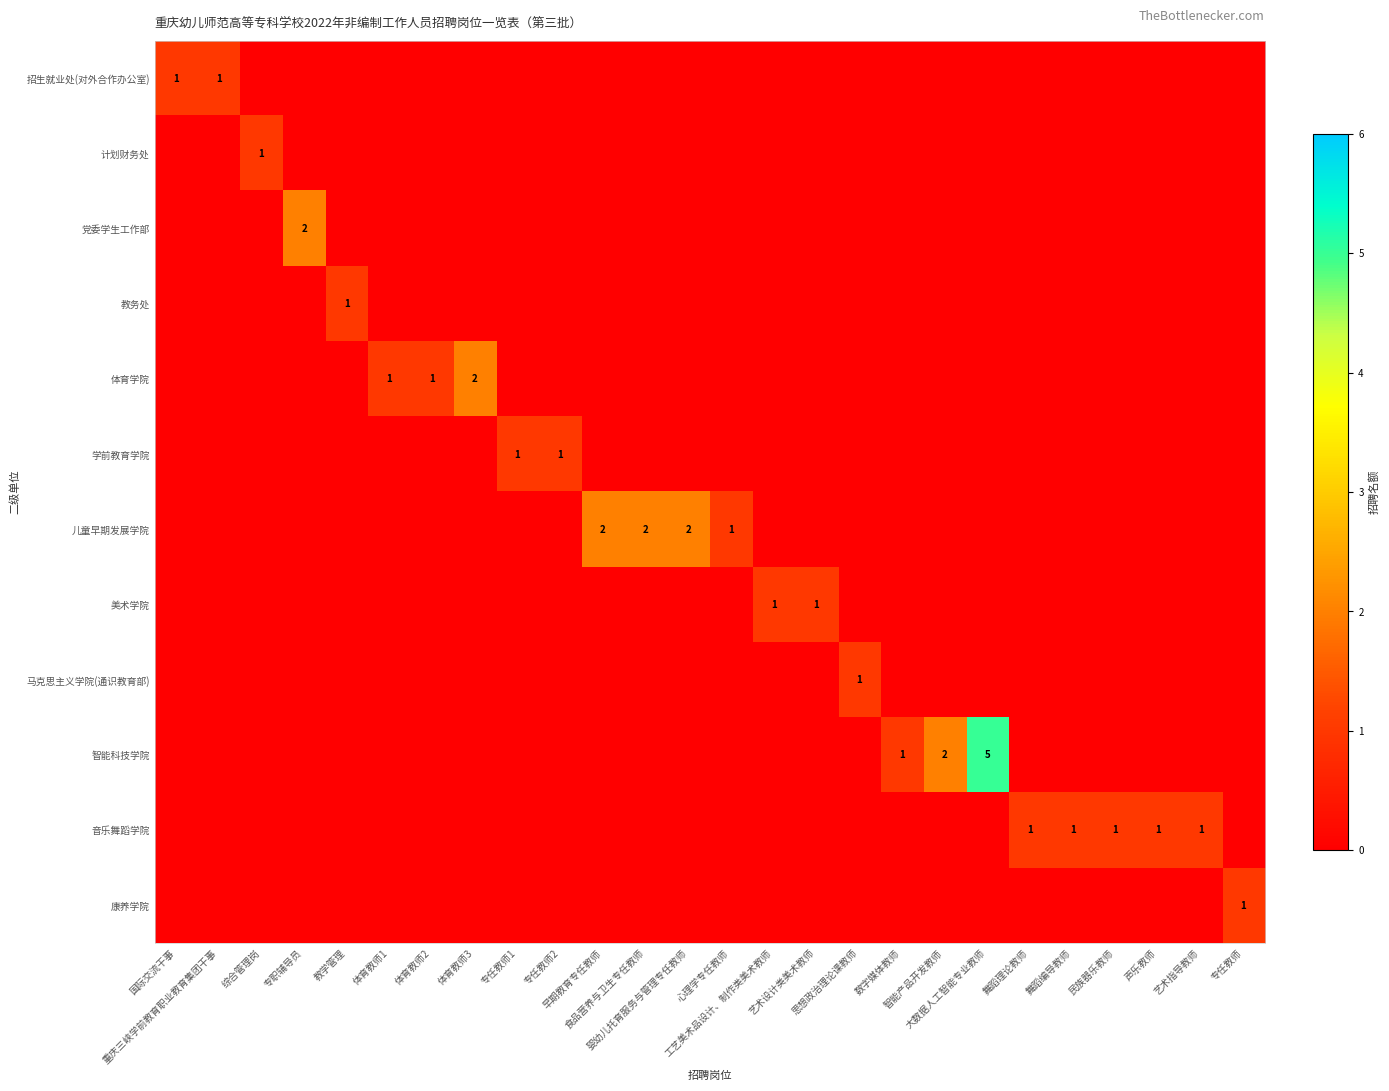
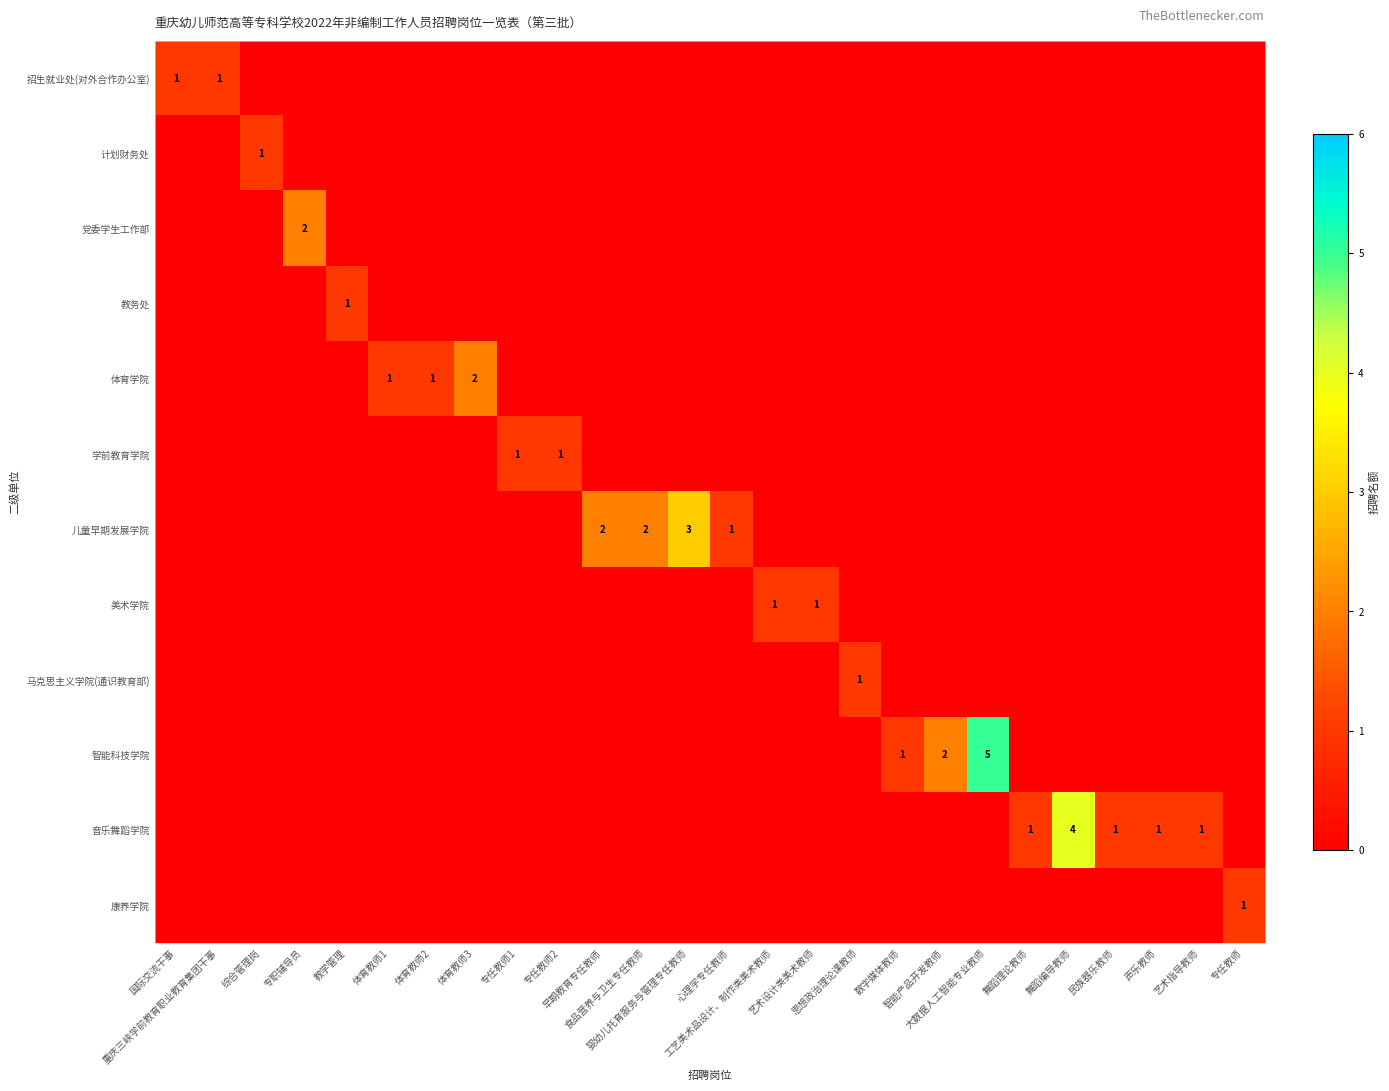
儿童早期发展学院, 婴幼儿托育服务与管理专任教师: 2 -> 3
音乐舞蹈学院, 舞蹈编导教师: 1 -> 4
